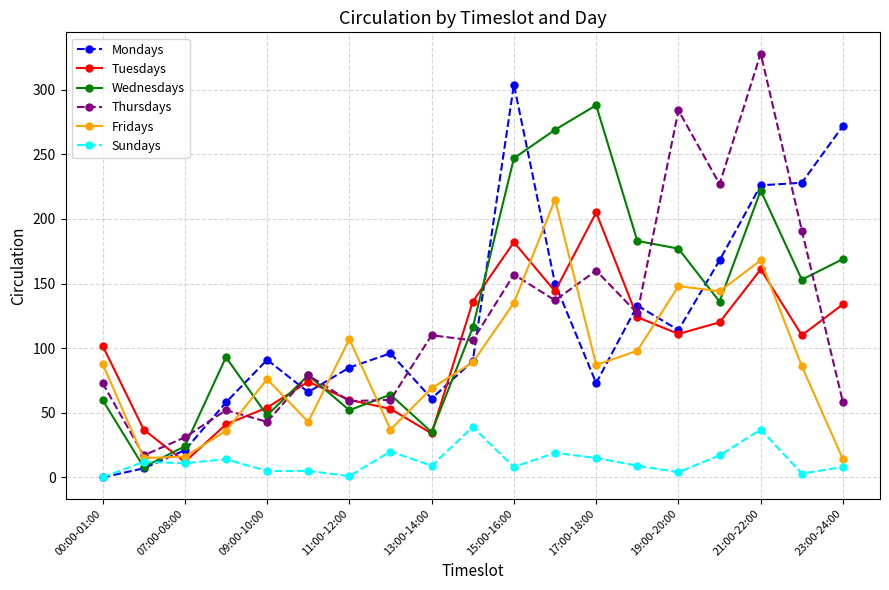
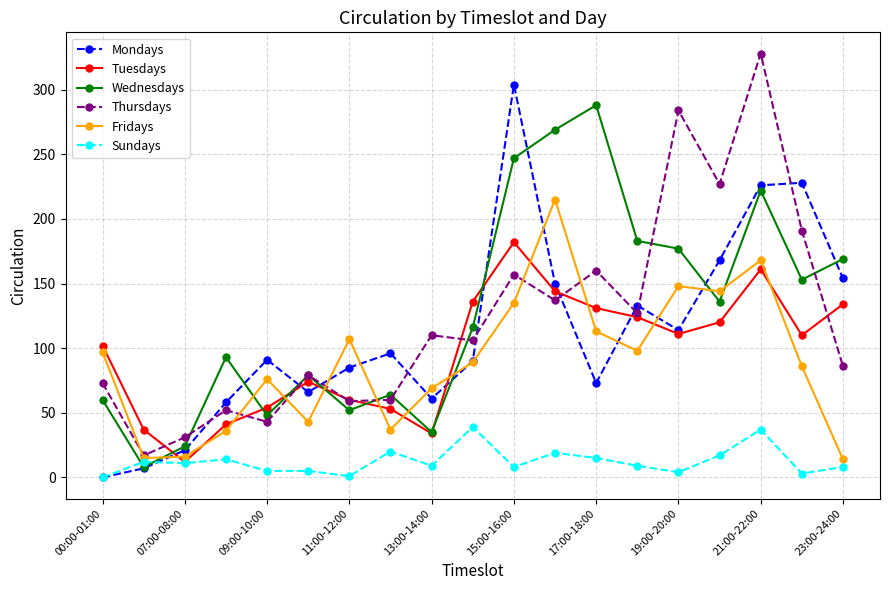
Fridays, 00:00-01:00: 88 -> 97
Tuesdays, 17:00-18:00: 205 -> 131
Fridays, 17:00-18:00: 87 -> 113
Mondays, 23:00-24:00: 272 -> 154
Thursdays, 23:00-24:00: 58 -> 86
